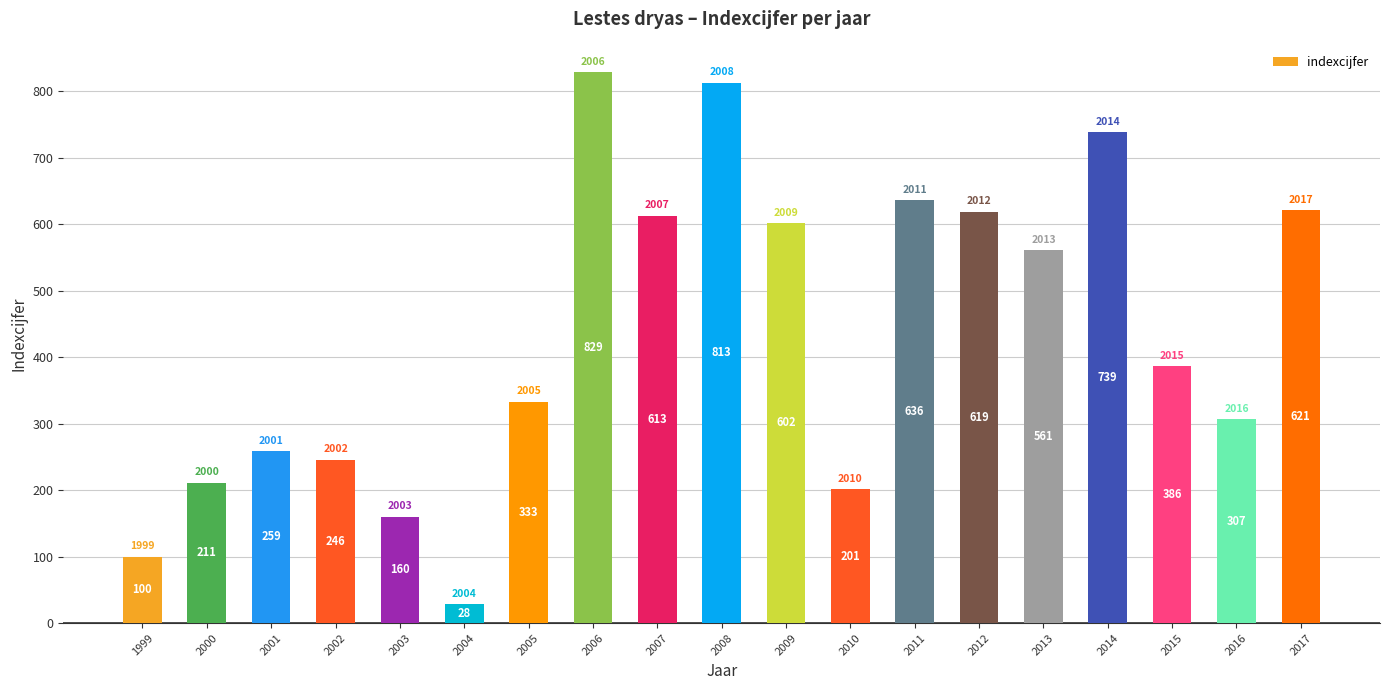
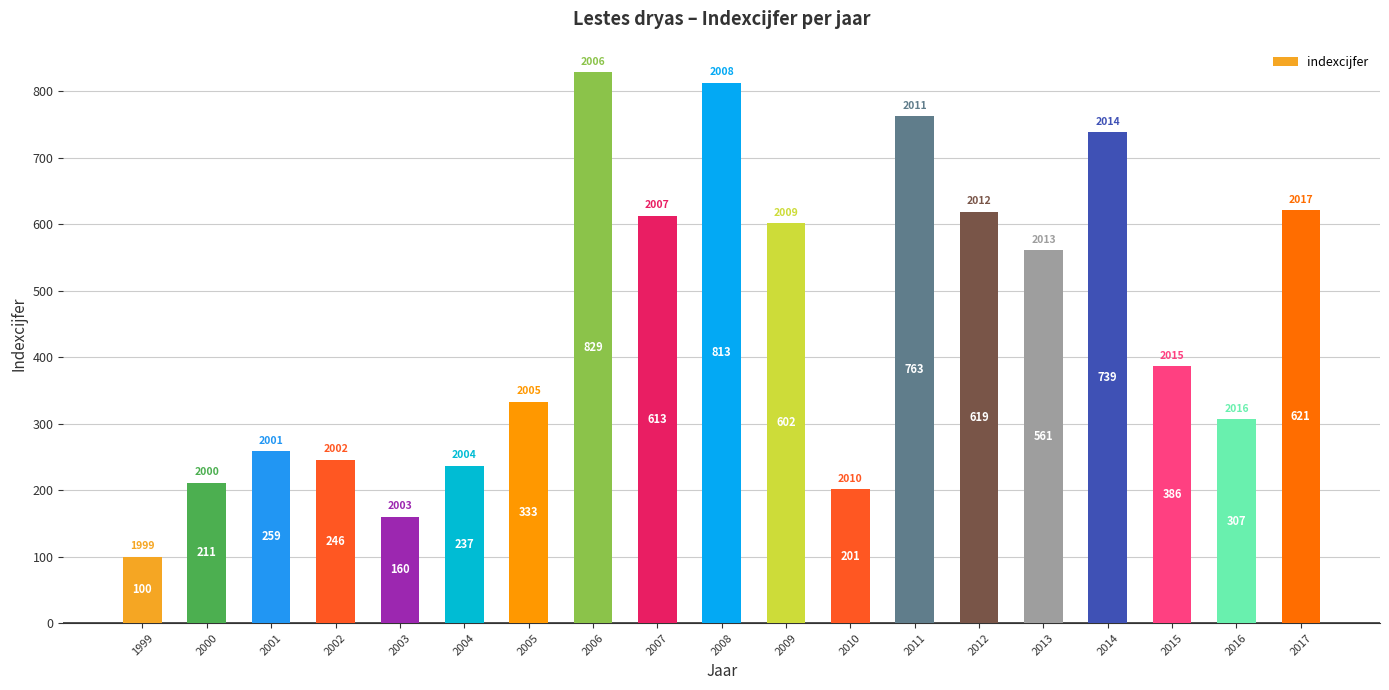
2004: 28 -> 237
2011: 636 -> 763
